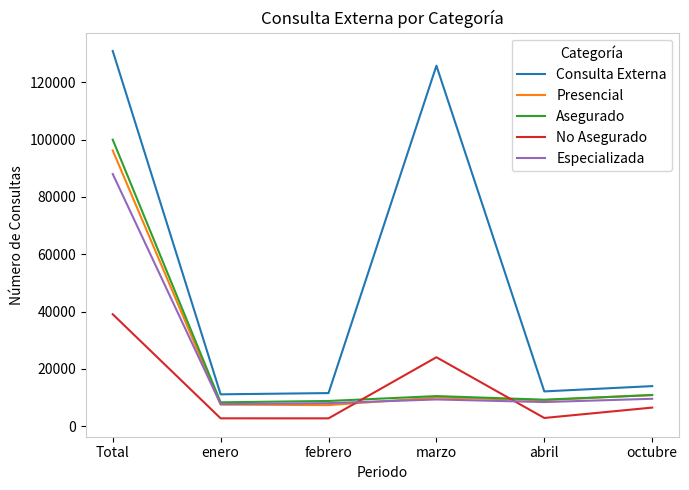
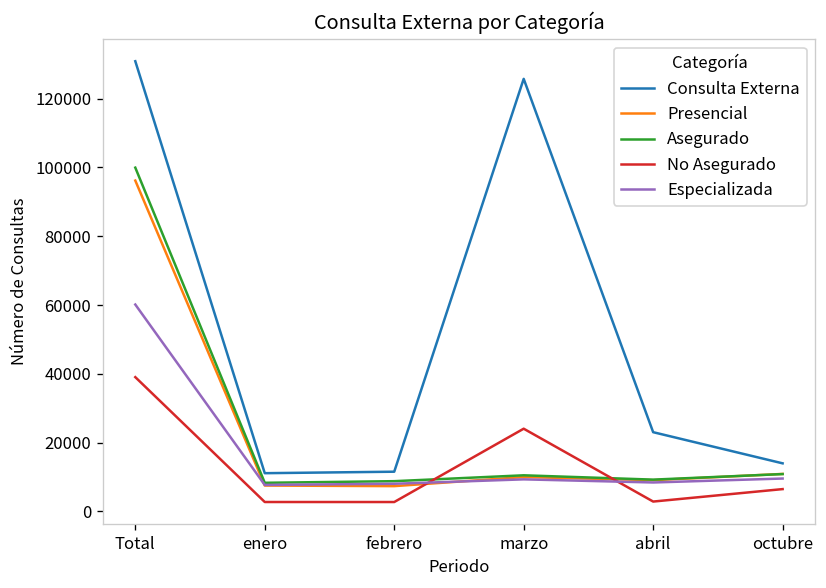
Especializada, Total: 88000 -> 60000
Consulta Externa, abril: 12000 -> 23000
